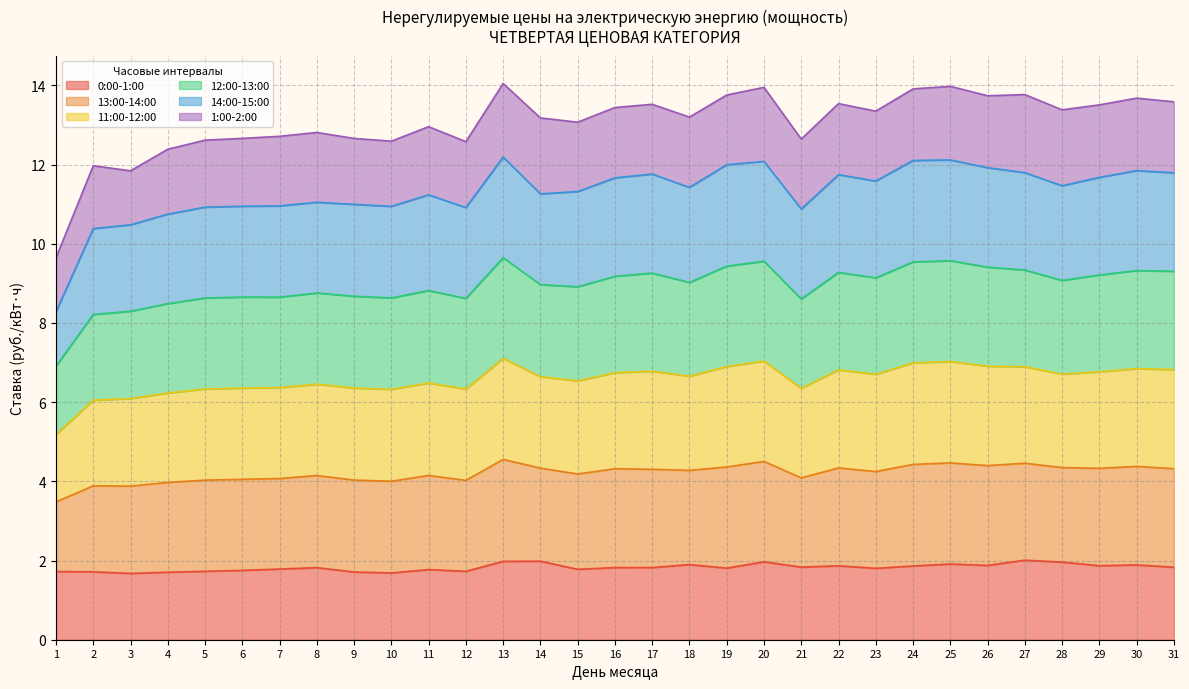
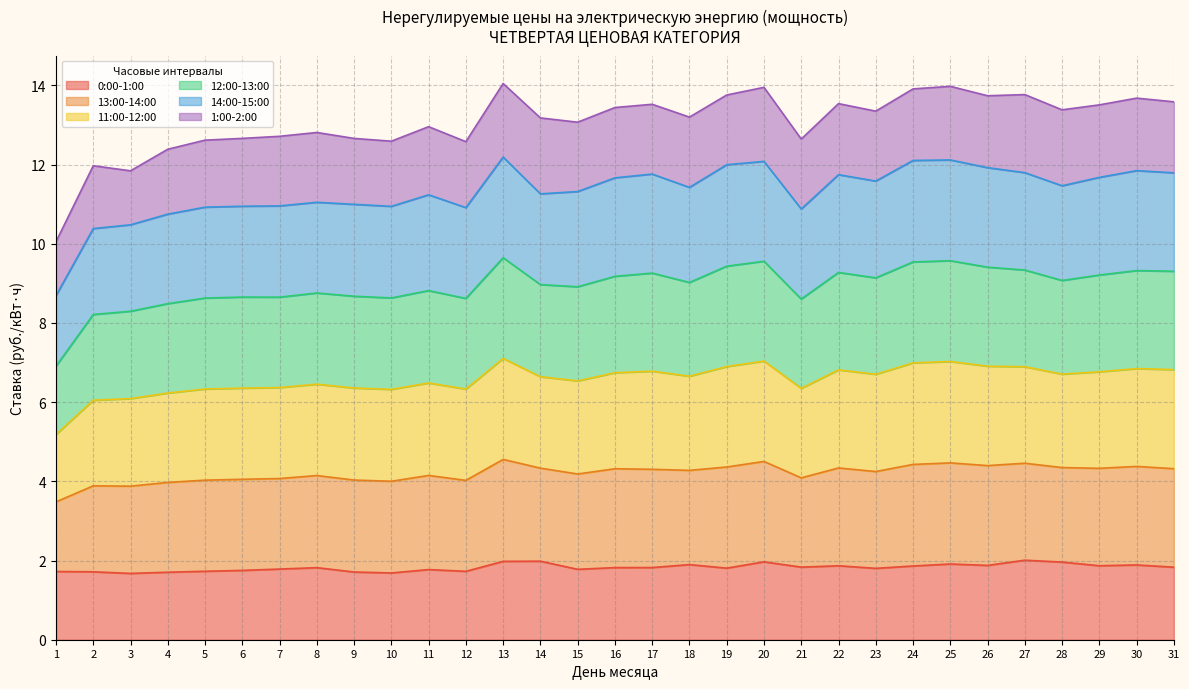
14:00-15:00, 1: 1.4 -> 1.8
